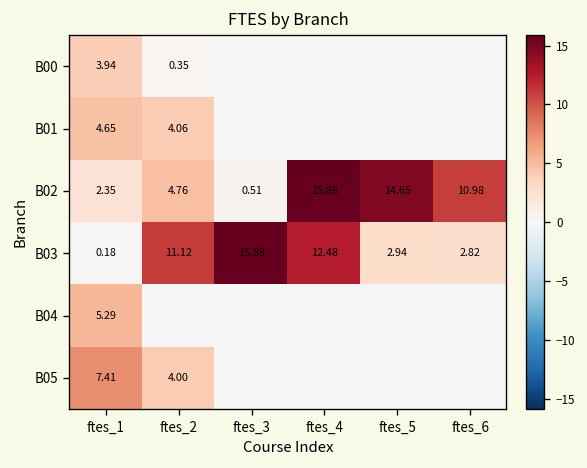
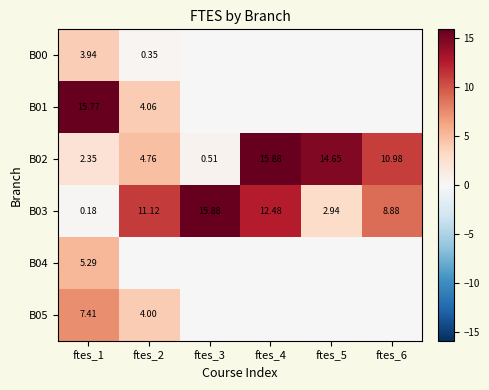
B01, ftes_1: 4.65 -> 15.77
B03, ftes_6: 2.82 -> 8.88
